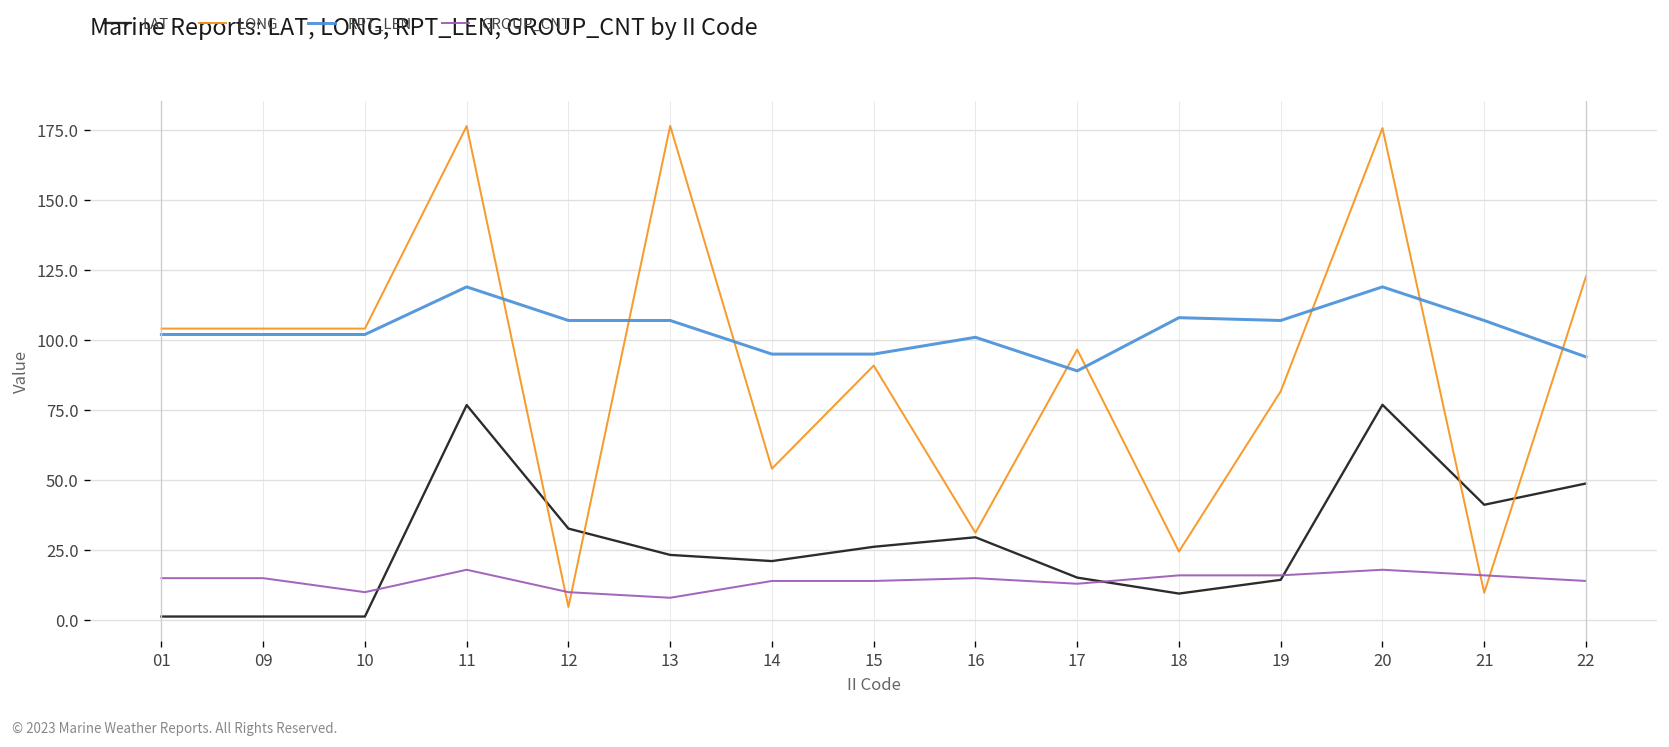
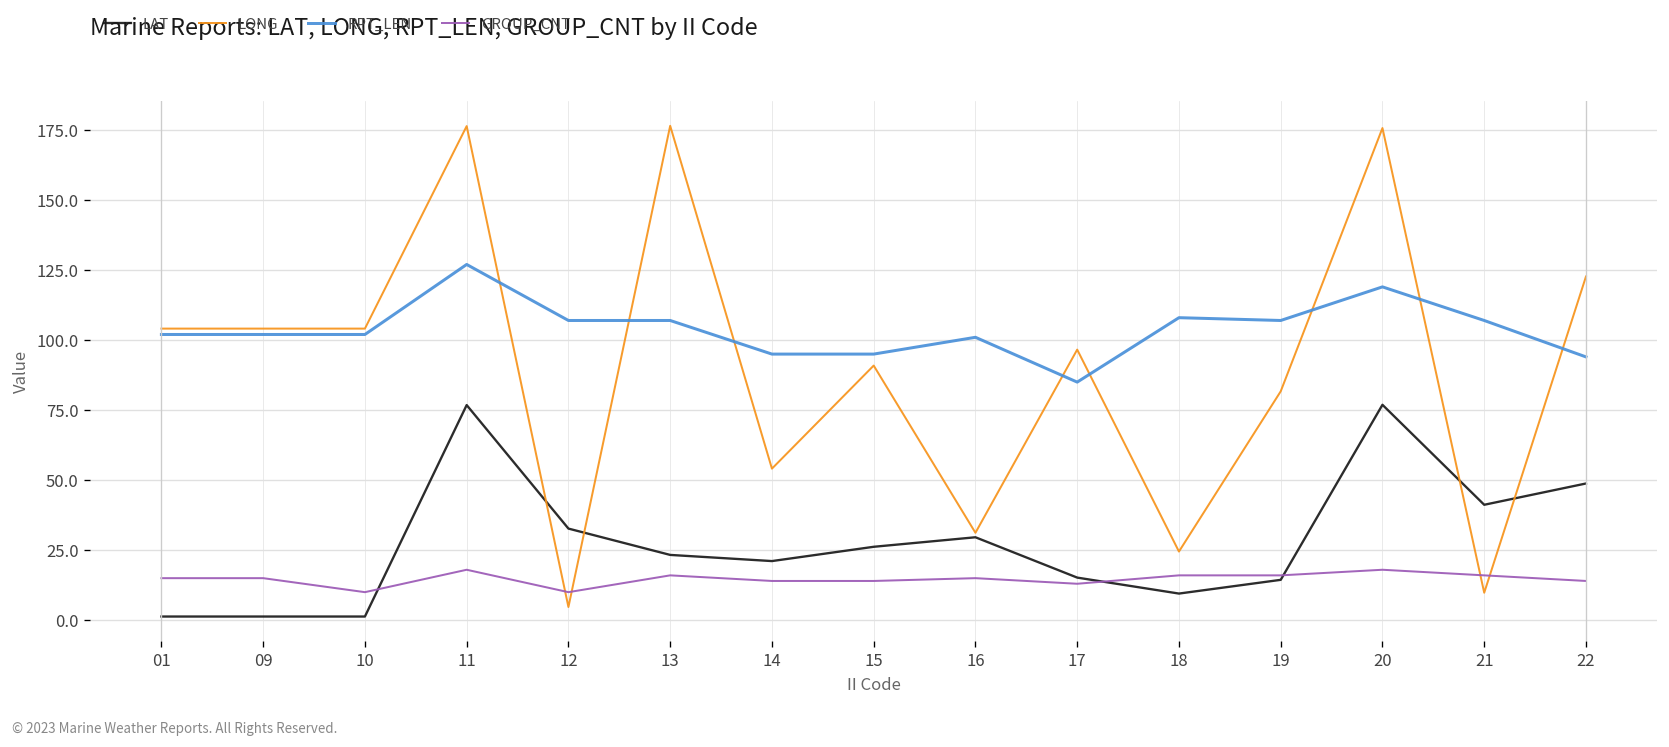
RPT_LEN, 11: 119 -> 127
GROUP_CNT, 13: 8 -> 16
RPT_LEN, 17: 89 -> 85
